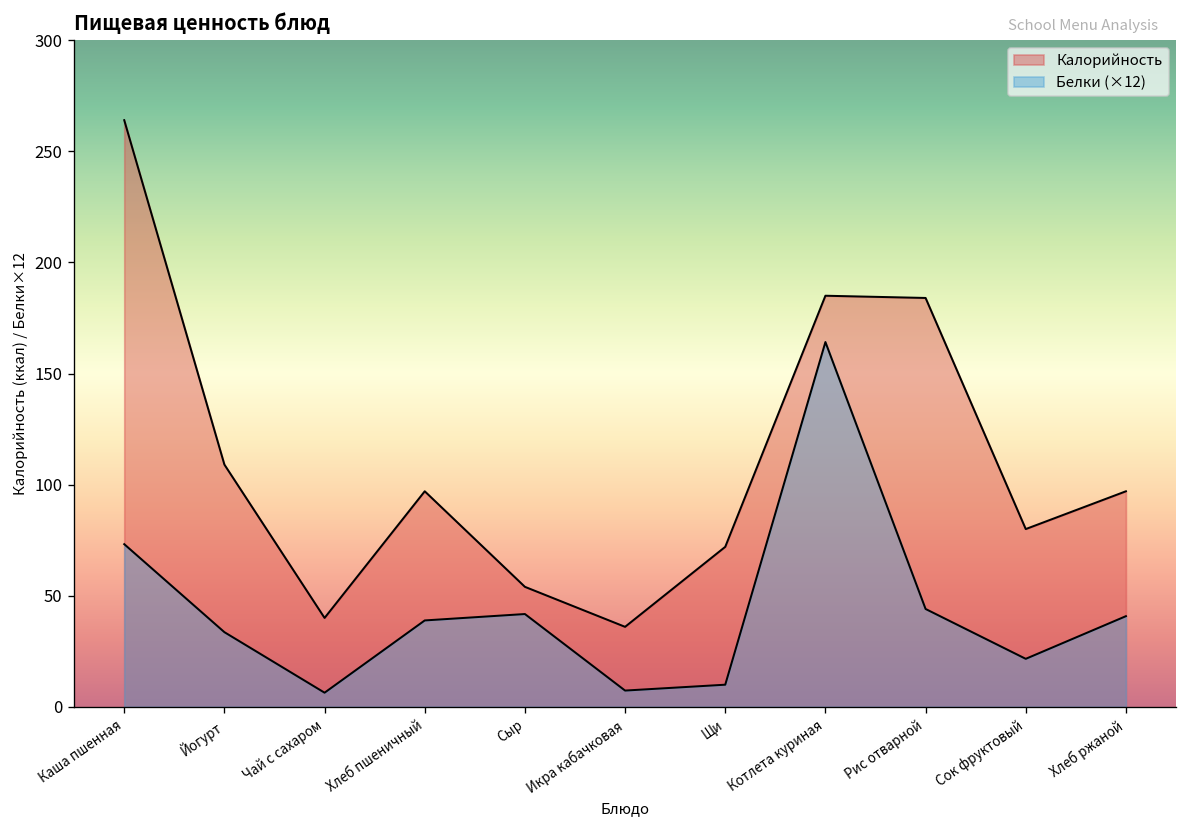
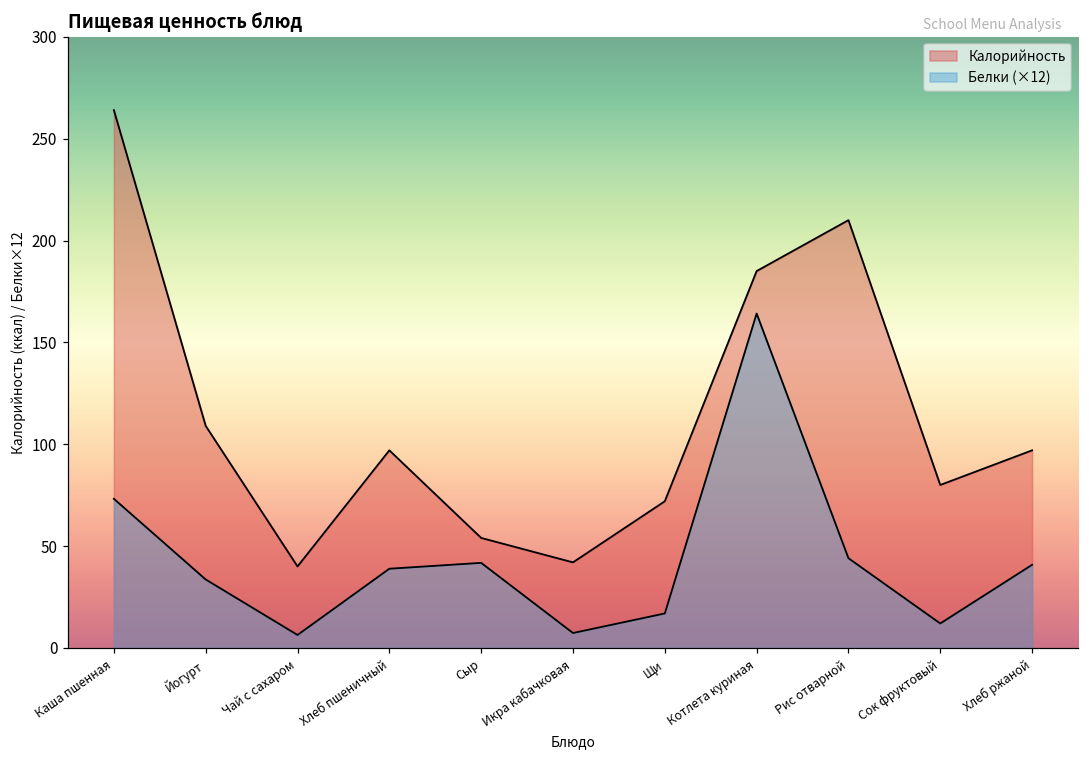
Калорийность, Икра кабачковая: 36 -> 42
Белки (×12), Щи: 10 -> 17
Калорийность, Рис отварной: 184 -> 210
Белки (×12), Сок фруктовый: 22 -> 12
